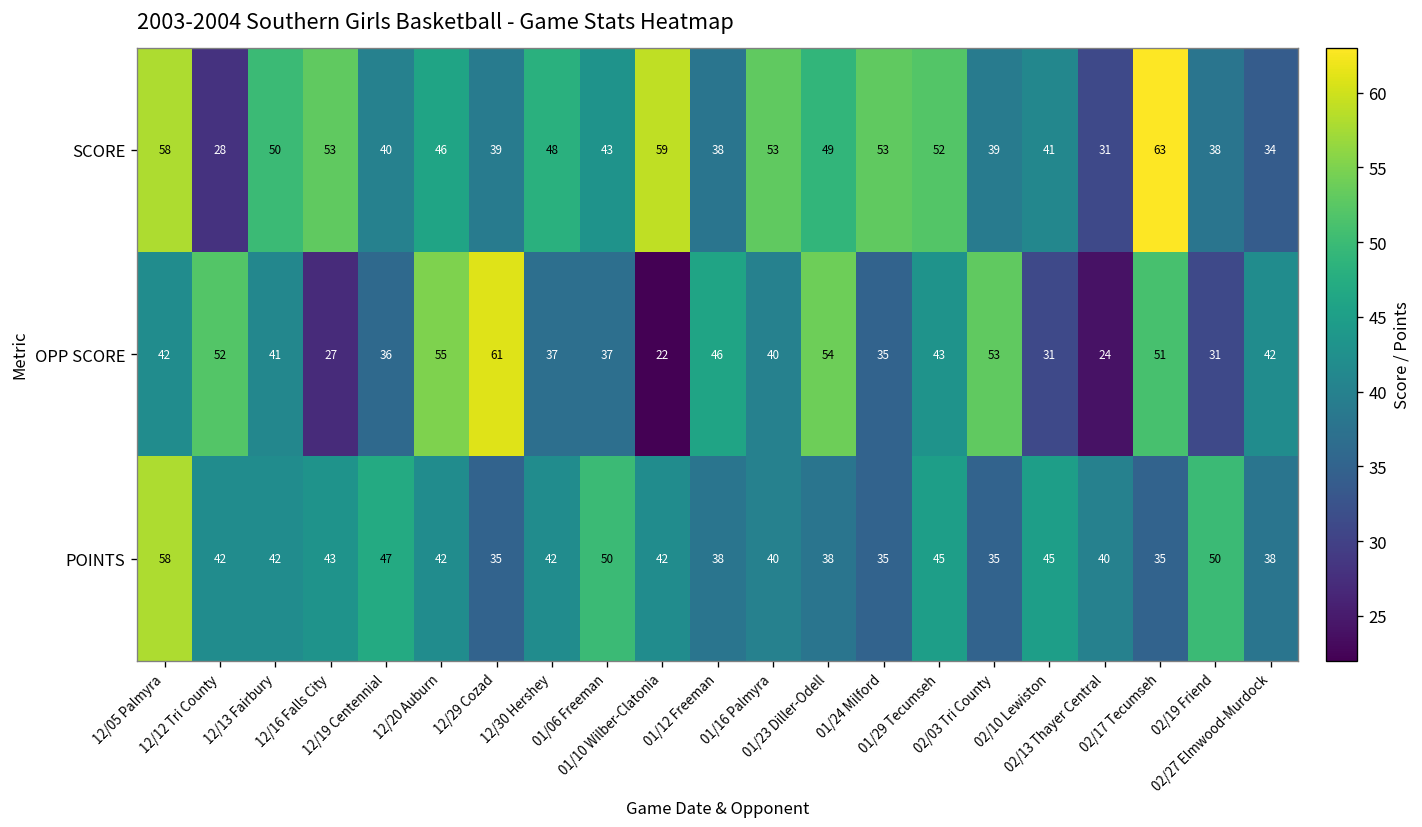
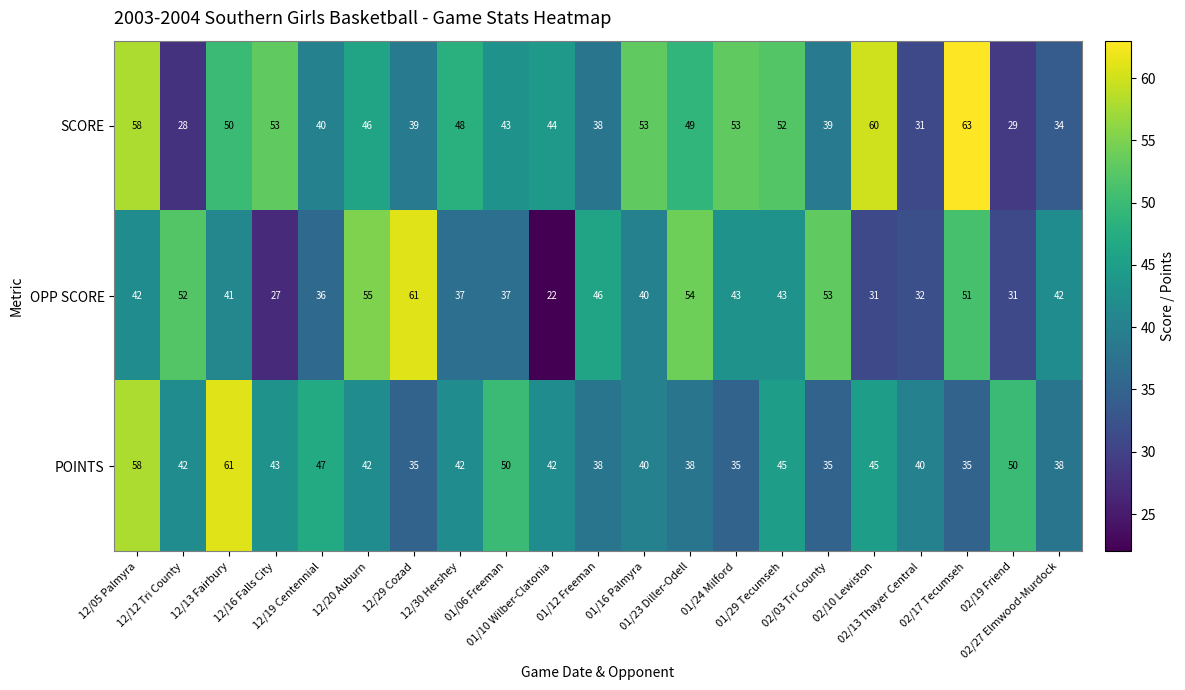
SCORE, 01/10 Wilber-Clatonia: 59 -> 44
SCORE, 02/10 Lewiston: 41 -> 60
SCORE, 02/19 Friend: 38 -> 29
OPP SCORE, 01/24 Milford: 35 -> 43
OPP SCORE, 02/13 Thayer Central: 24 -> 32
POINTS, 12/13 Fairbury: 42 -> 61
